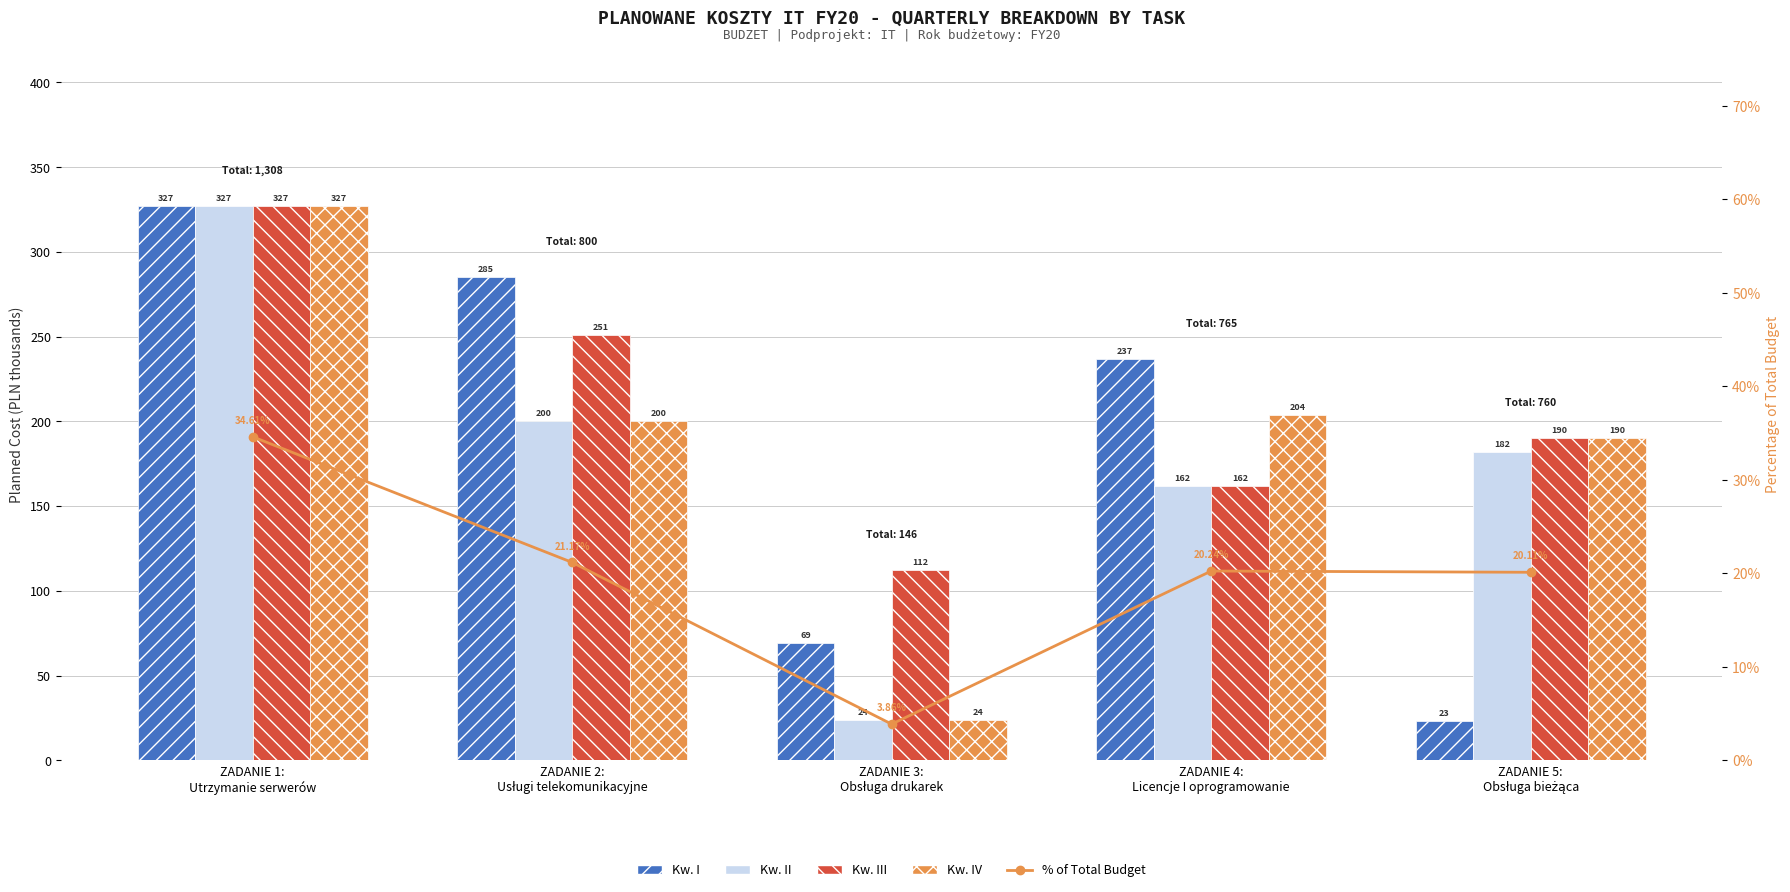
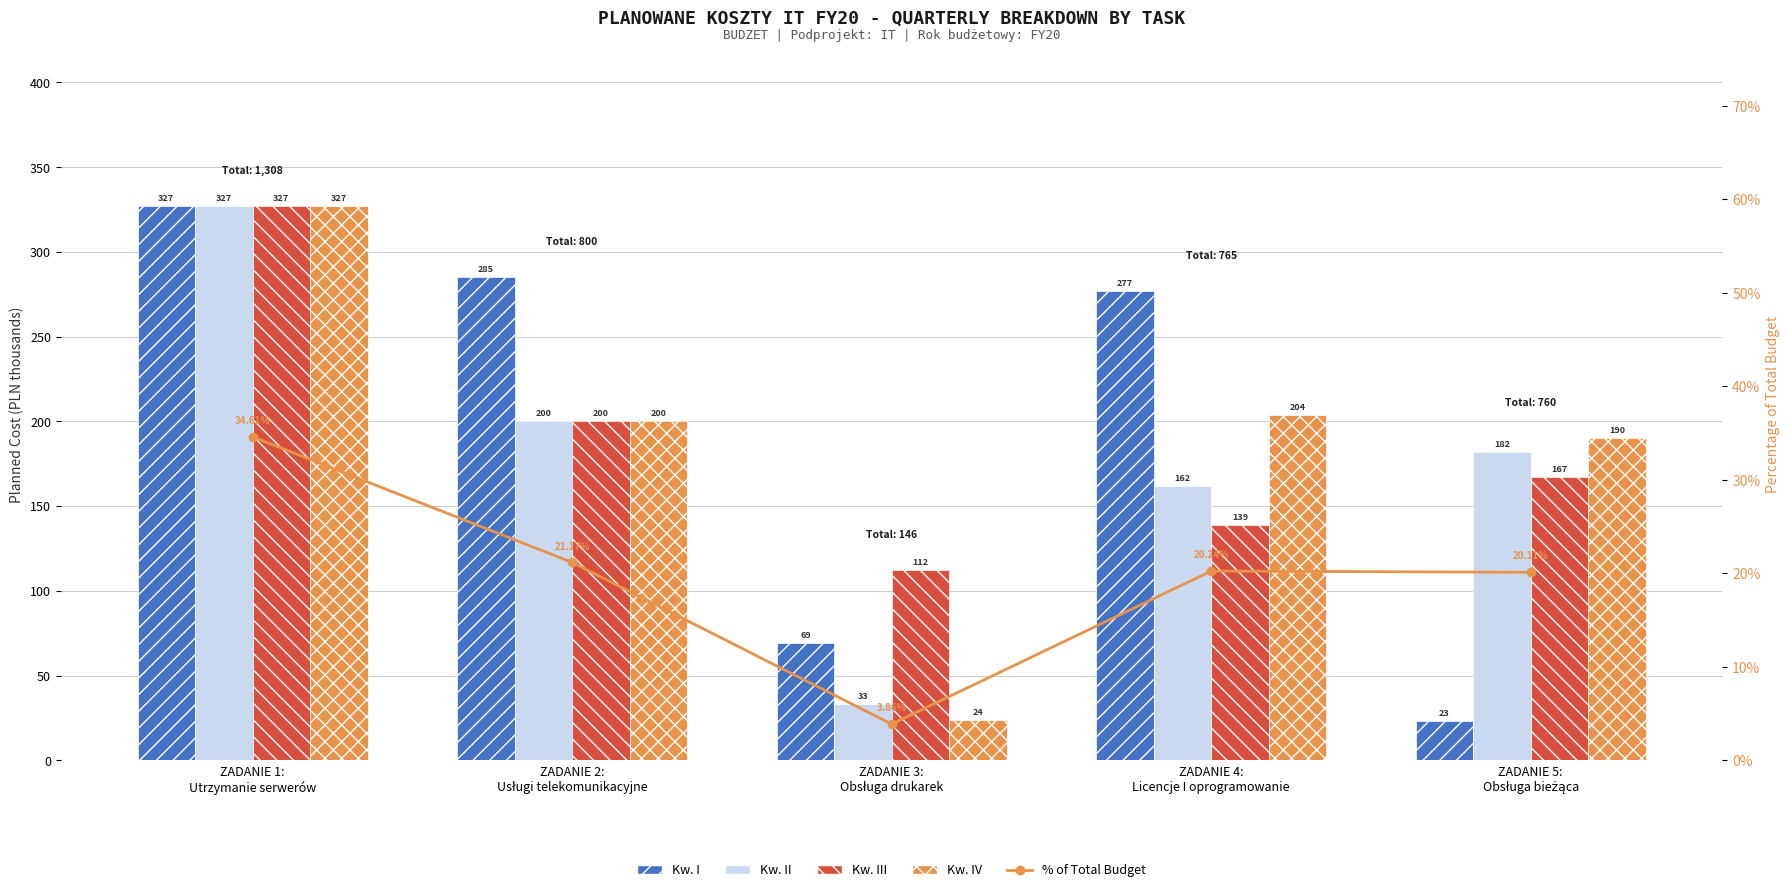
Kw. III, ZADANIE 2: Usługi telekomunikacyjne: 251 -> 200
Kw. II, ZADANIE 3: Obsługa drukarek: 24 -> 33
Kw. I, ZADANIE 4: Licencje I oprogramowanie: 237 -> 277
Kw. III, ZADANIE 4: Licencje I oprogramowanie: 162 -> 139
Kw. III, ZADANIE 5: Obsługa bieżąca: 190 -> 167
